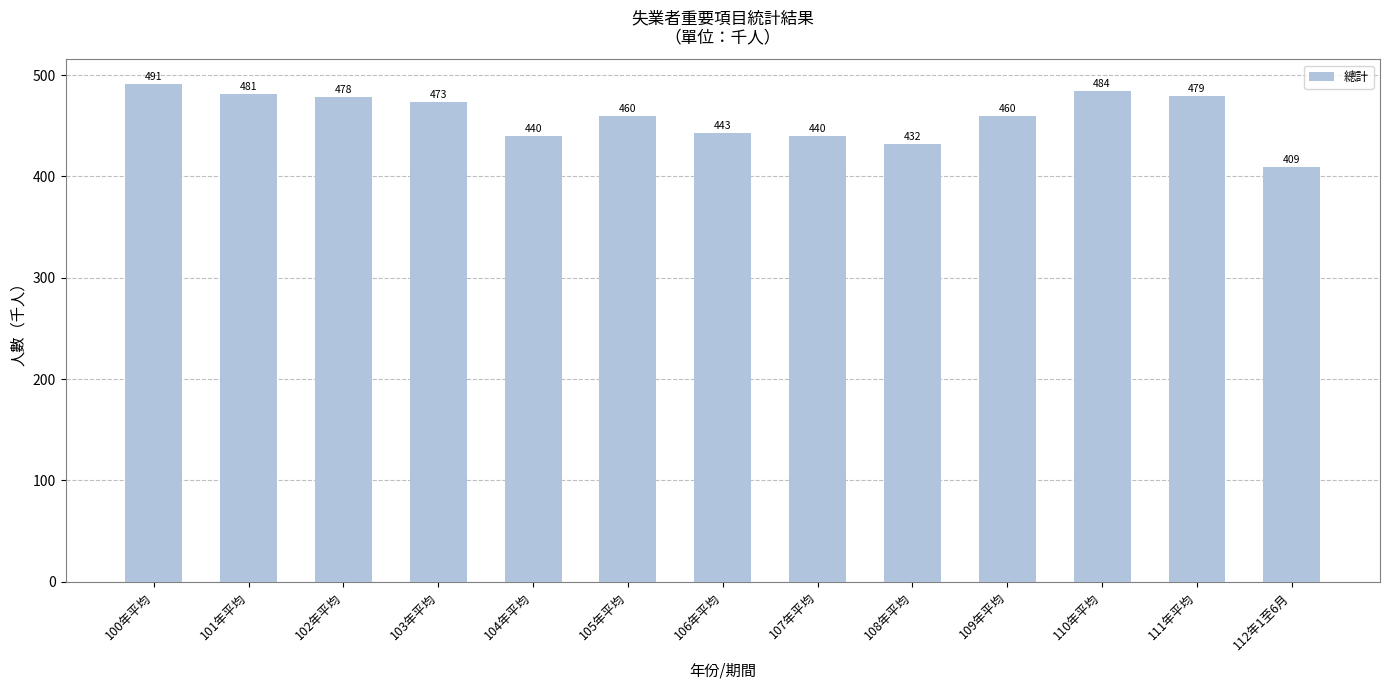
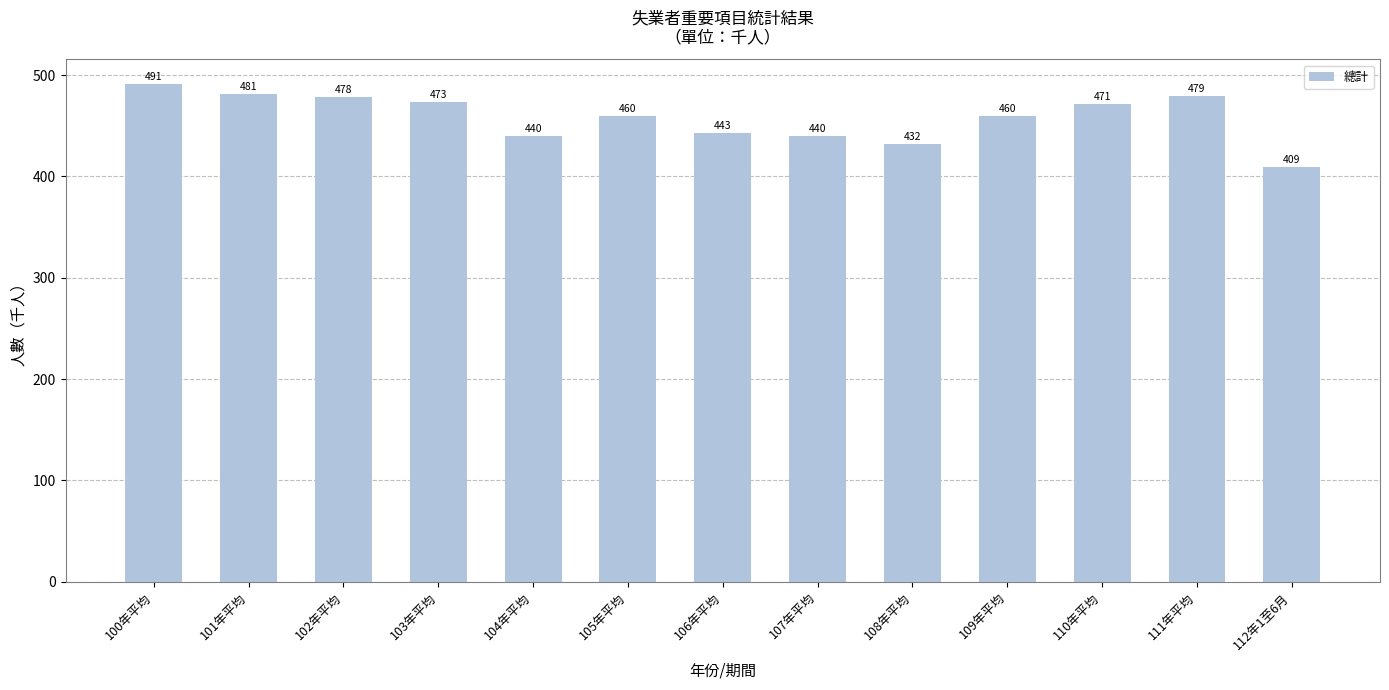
110年平均: 484 -> 471
